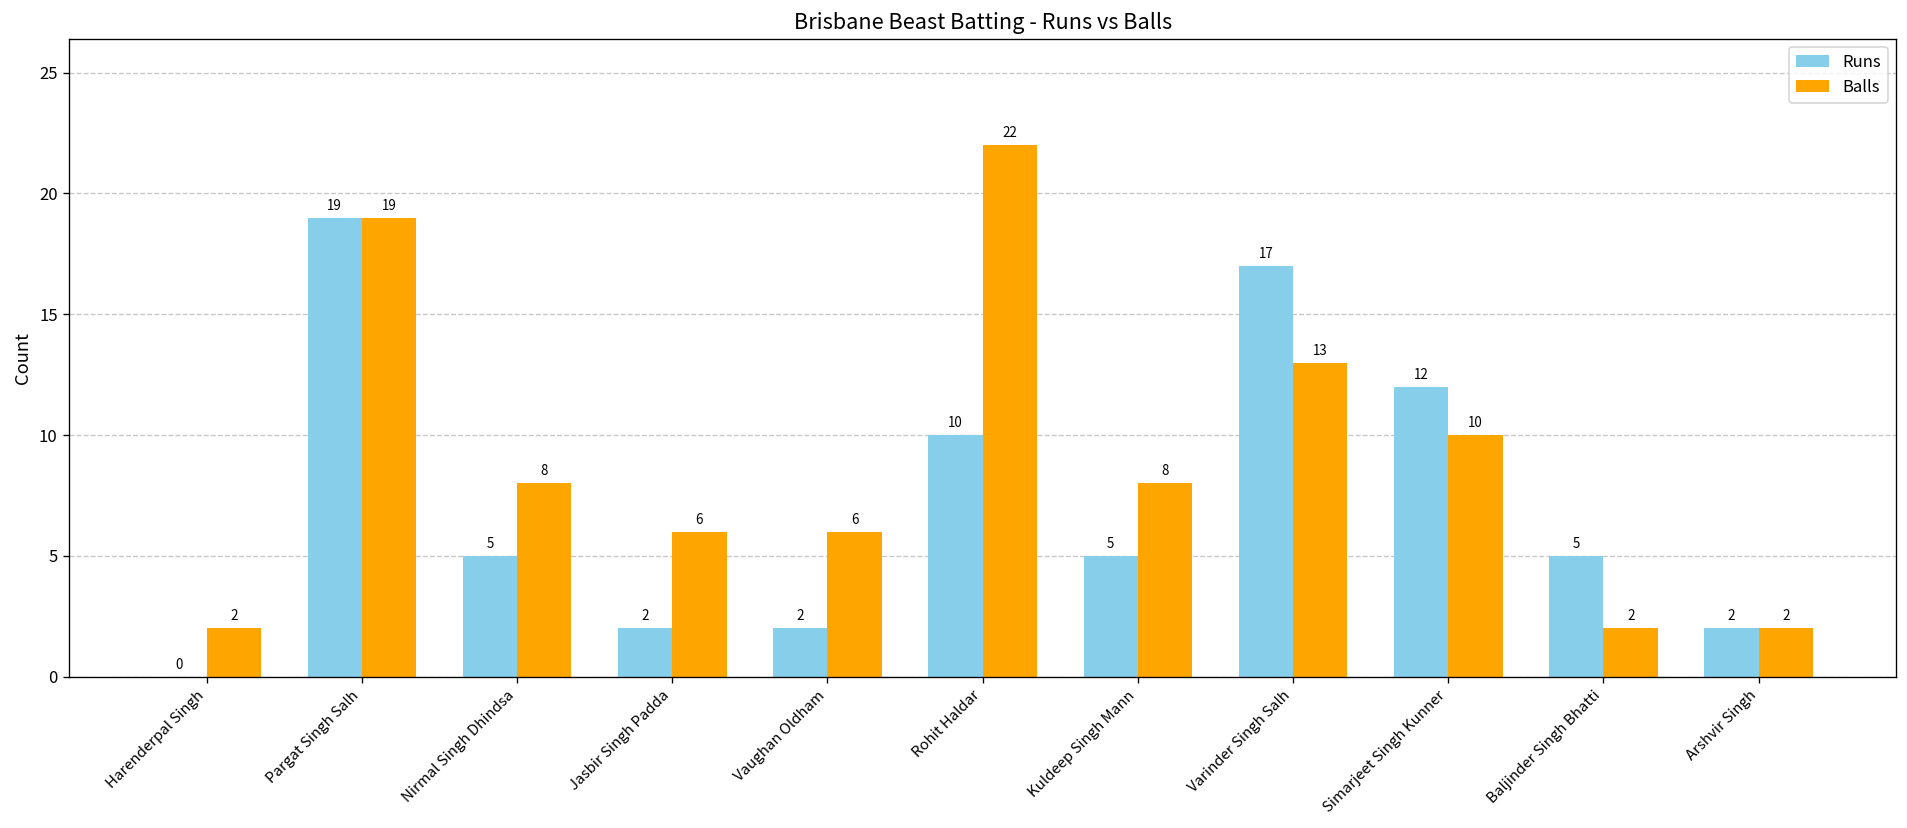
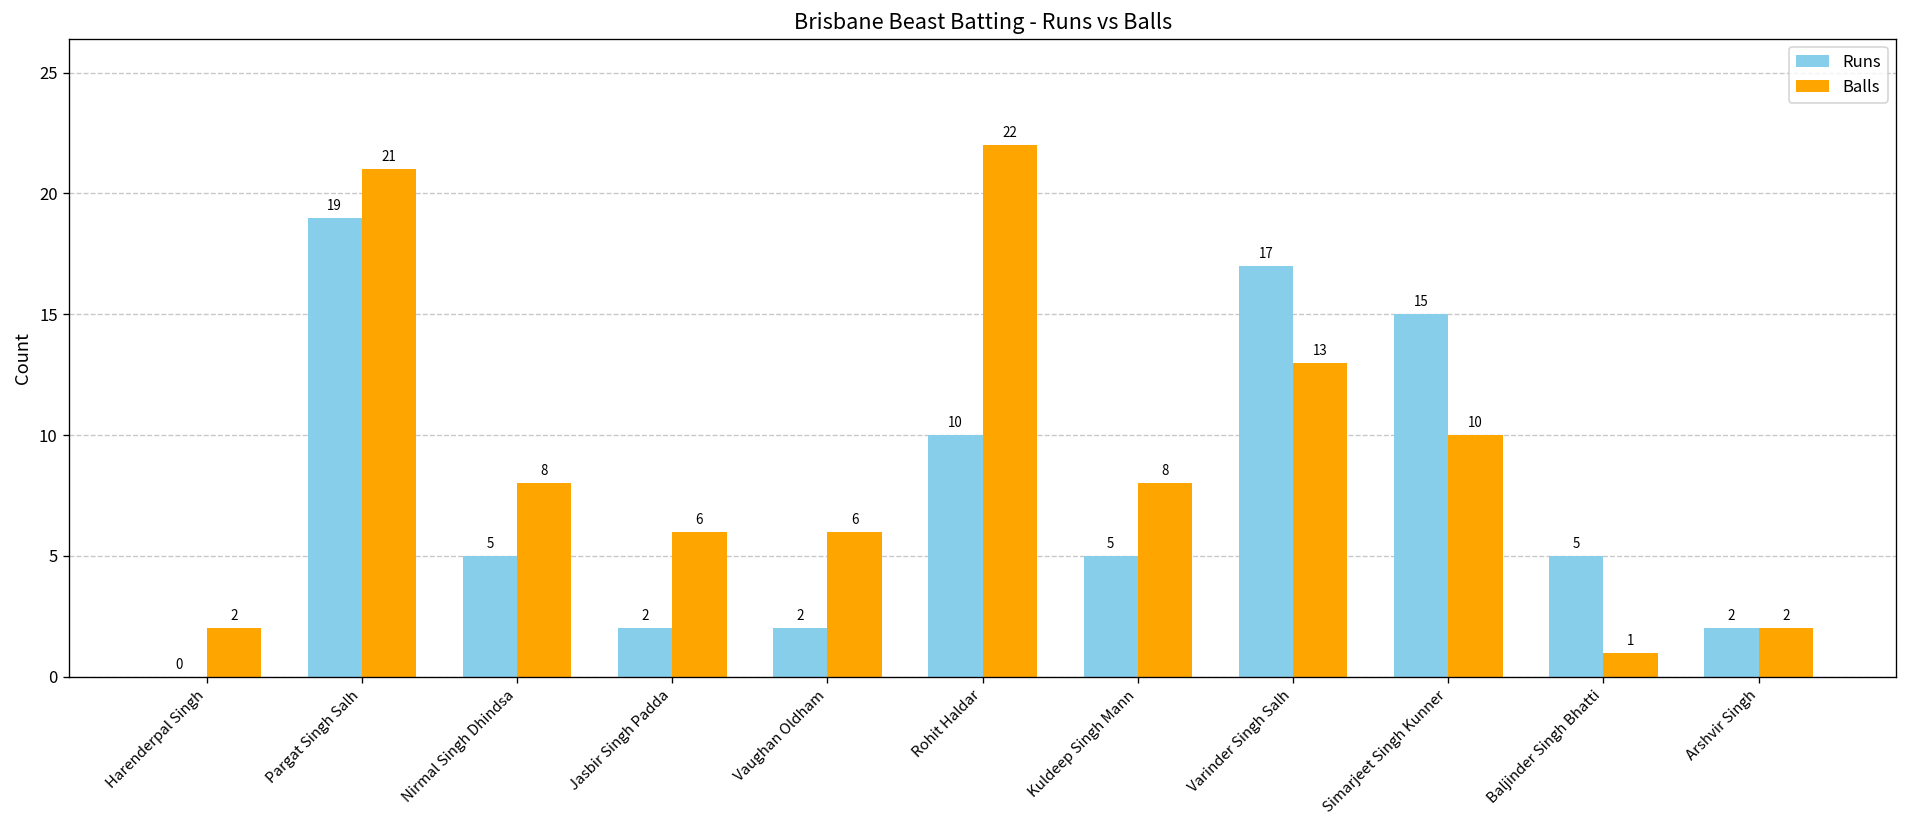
Balls, Pargat Singh Salh: 19 -> 21
Runs, Simarjeet Singh Kunner: 12 -> 15
Balls, Baljinder Singh Bhatti: 2 -> 1
